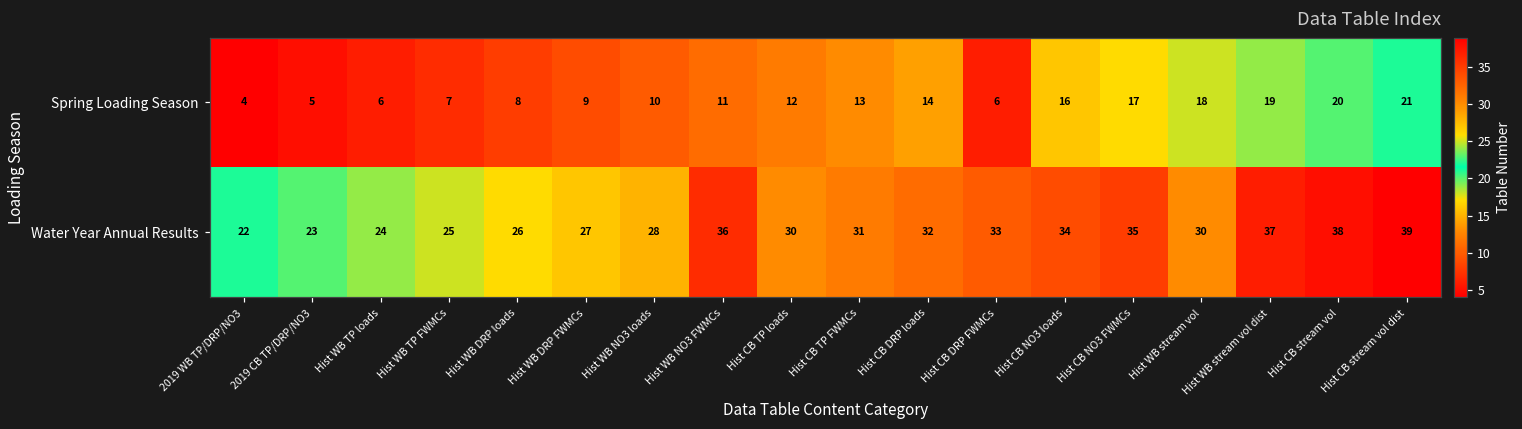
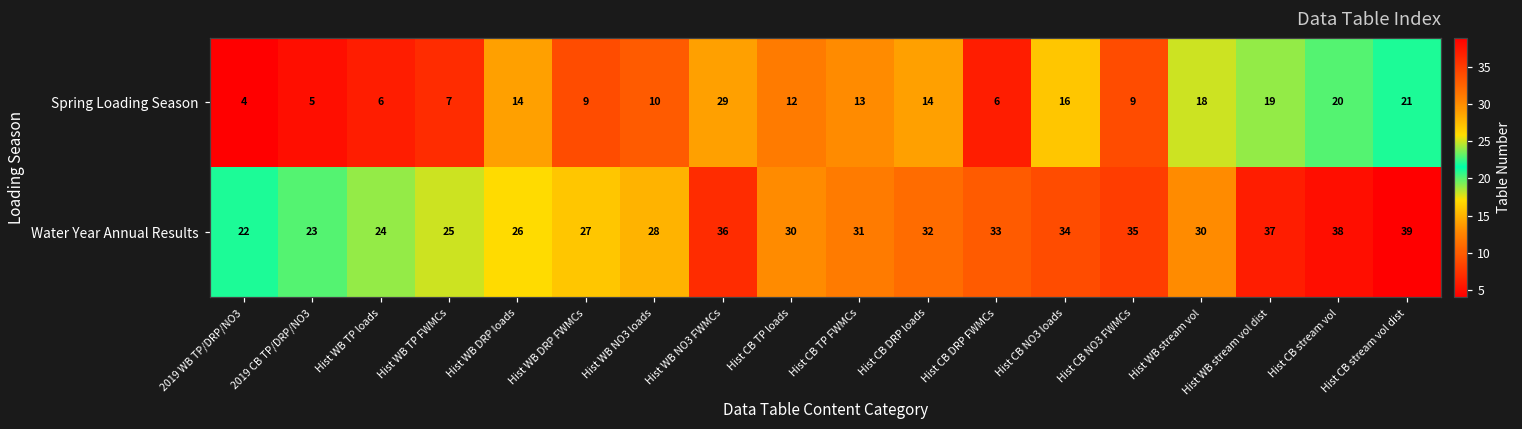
Spring Loading Season, Hist WB DRP loads: 8 -> 14
Spring Loading Season, Hist WB NO3 FWMCs: 11 -> 29
Spring Loading Season, Hist CB NO3 FWMCs: 17 -> 9
